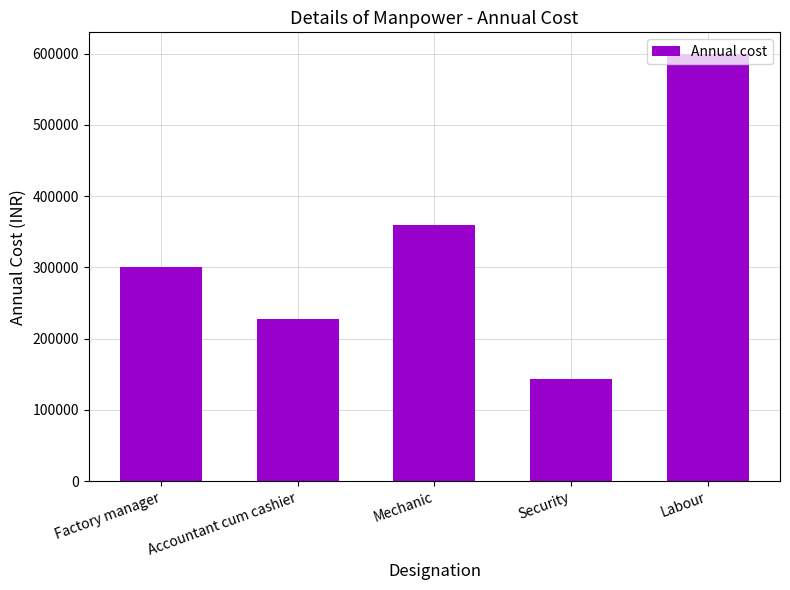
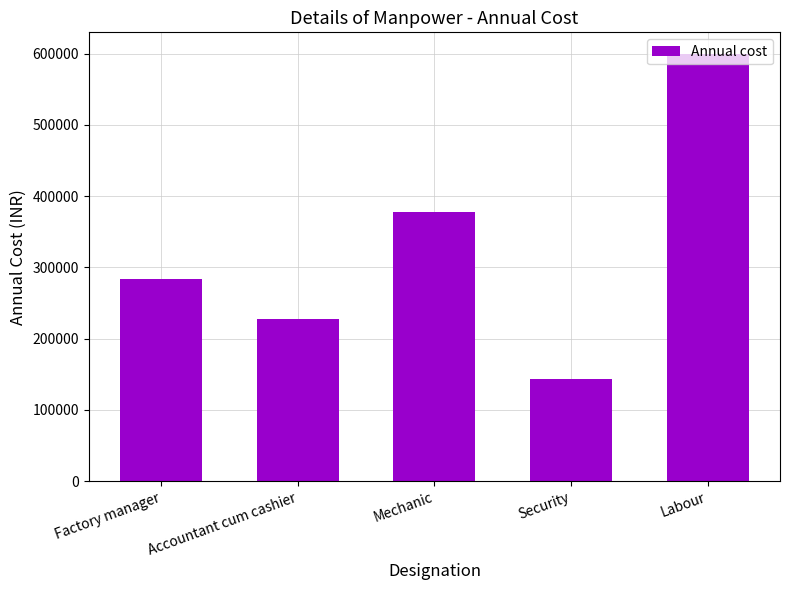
Factory manager: 300000 -> 280000
Mechanic: 360000 -> 380000
